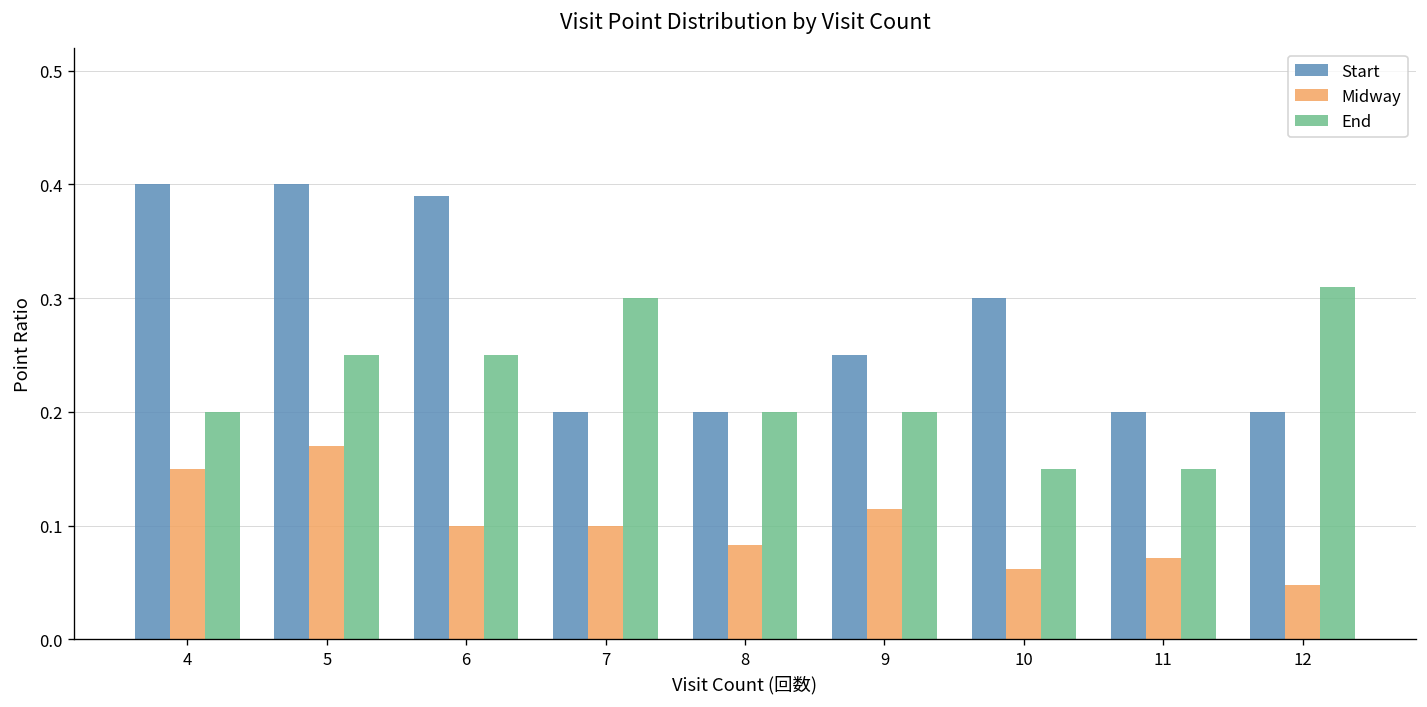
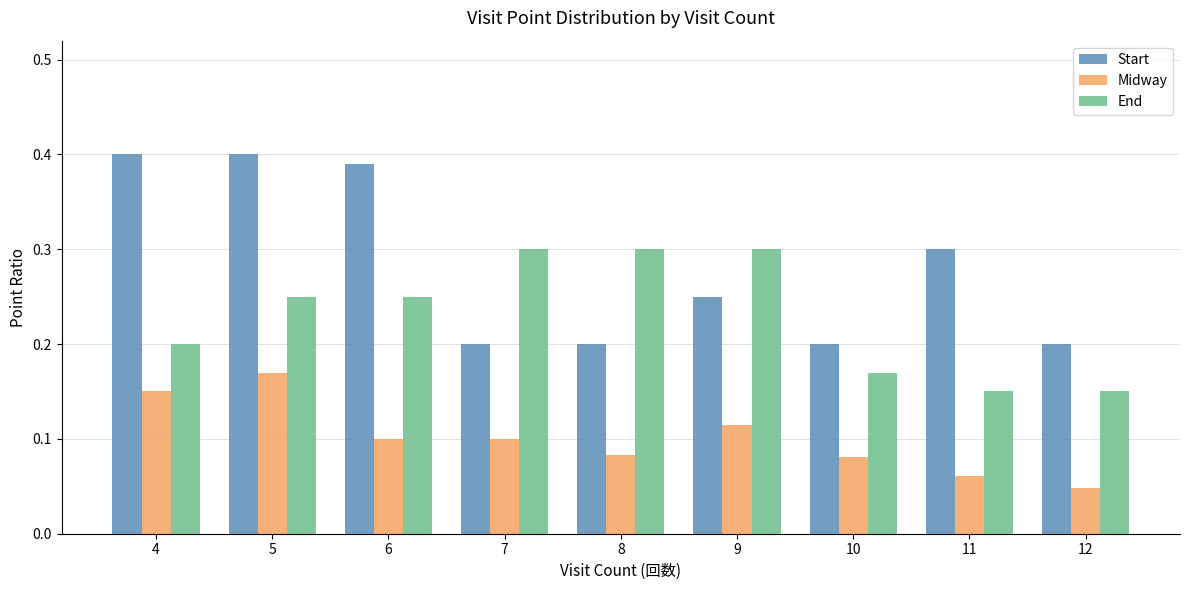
End, 8: 0.2 -> 0.3
End, 9: 0.2 -> 0.3
Start, 10: 0.3 -> 0.2
Midway, 10: 0.06 -> 0.08
End, 10: 0.15 -> 0.17
Start, 11: 0.2 -> 0.3
Midway, 11: 0.07 -> 0.06
End, 12: 0.31 -> 0.15
